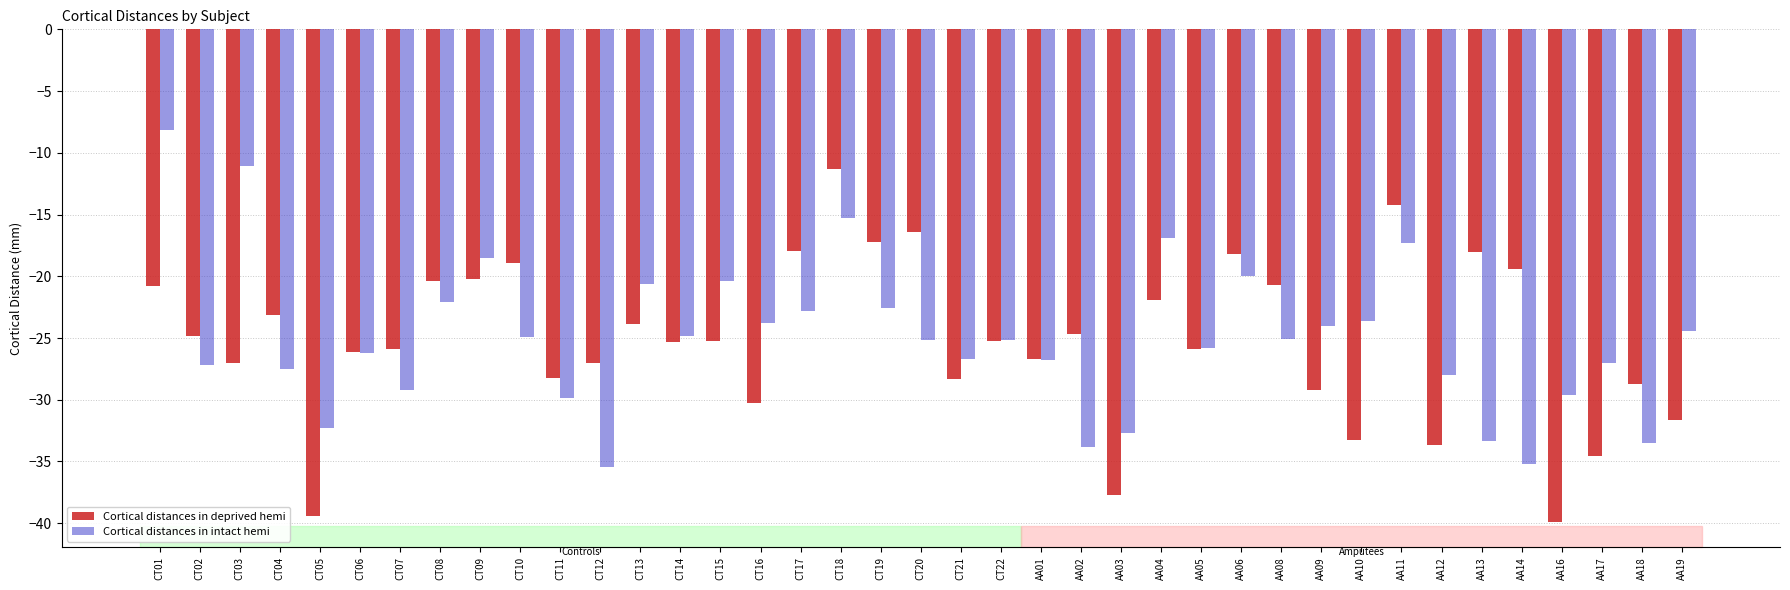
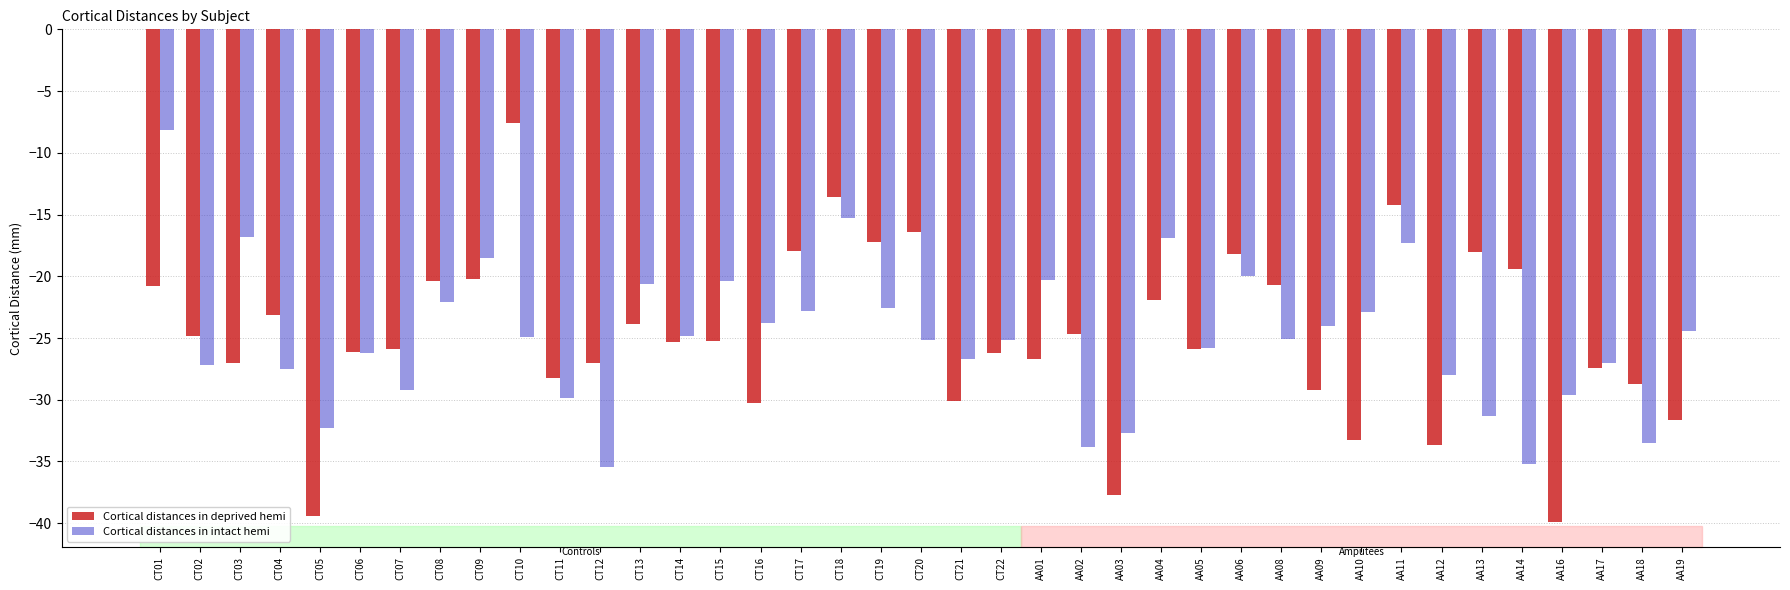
Cortical distances in intact hemi, CT03: -11.1 -> -16.8
Cortical distances in deprived hemi, CT10: -18.9 -> -7.5
Cortical distances in deprived hemi, CT18: -11.3 -> -13.6
Cortical distances in deprived hemi, CT21: -28.3 -> -30.1
Cortical distances in deprived hemi, CT22: -25.2 -> -26.2
Cortical distances in intact hemi, AA01: -26.8 -> -20.3
Cortical distances in intact hemi, AA10: -23.6 -> -22.9
Cortical distances in intact hemi, AA13: -33.4 -> -31.3
Cortical distances in deprived hemi, AA17: -34.6 -> -27.4
